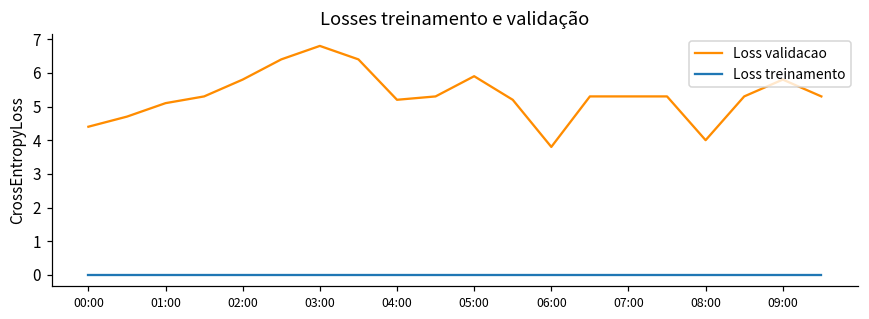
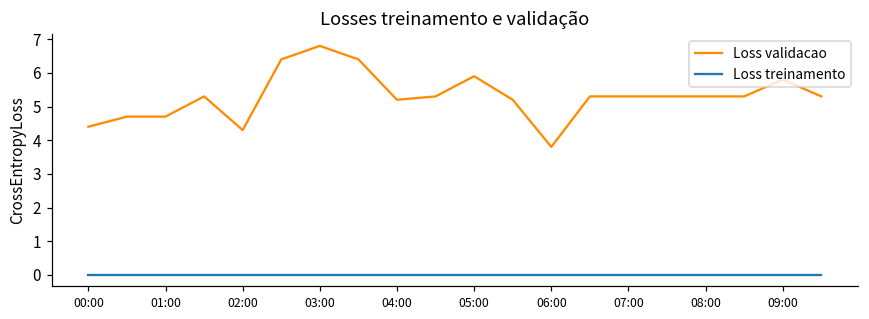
Loss validacao, 01:00: 5.1 -> 4.7
Loss validacao, 02:00: 5.8 -> 4.3
Loss validacao, 08:00: 4.0 -> 5.3
